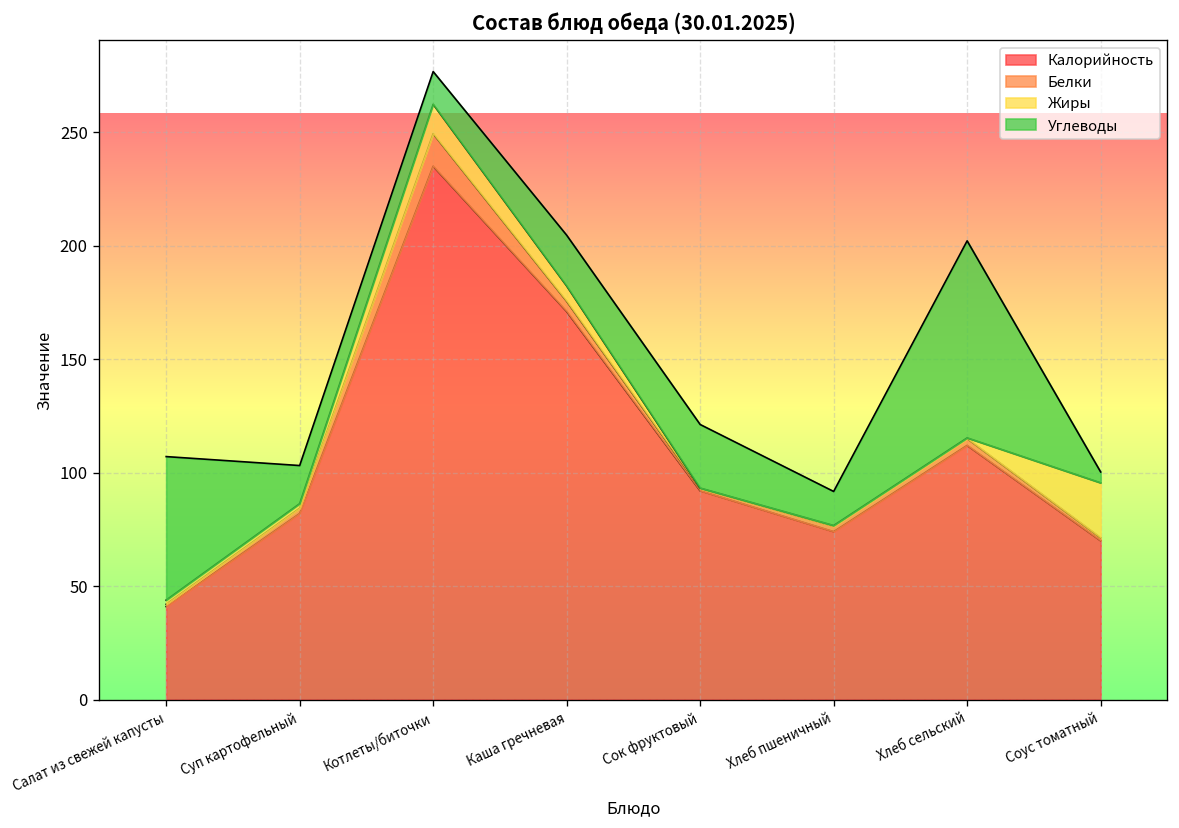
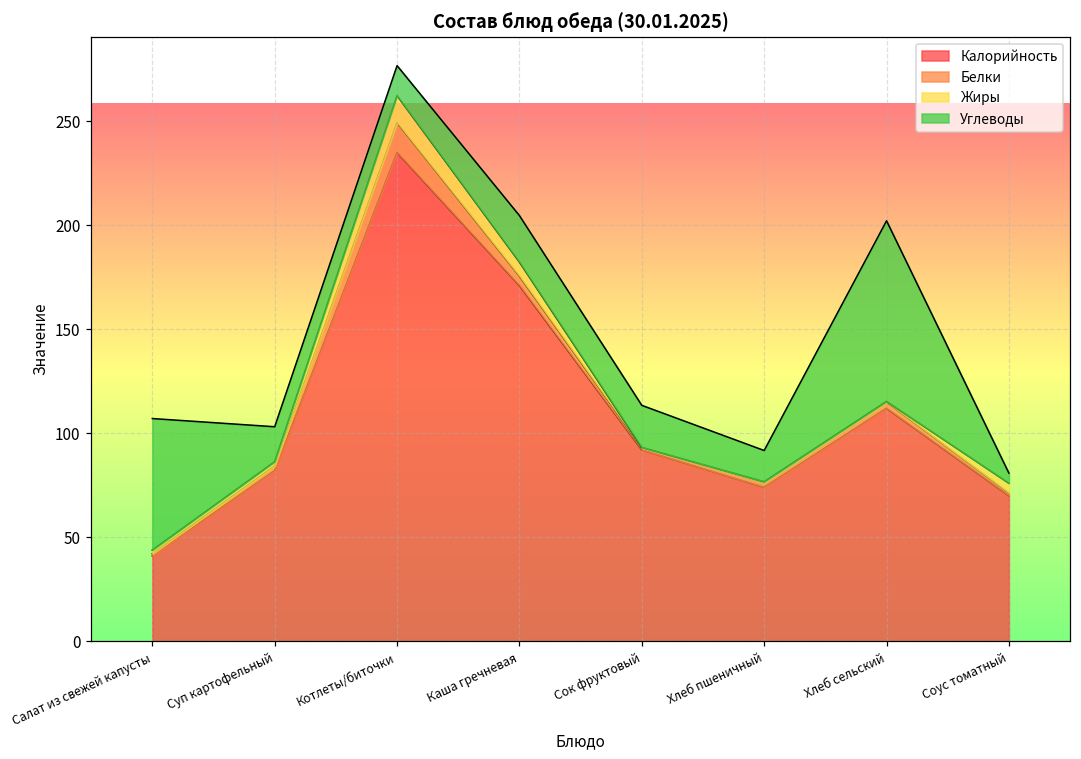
Углеводы, Сок фруктовый: 28 -> 20
Жиры, Соус томатный: 24 -> 5
